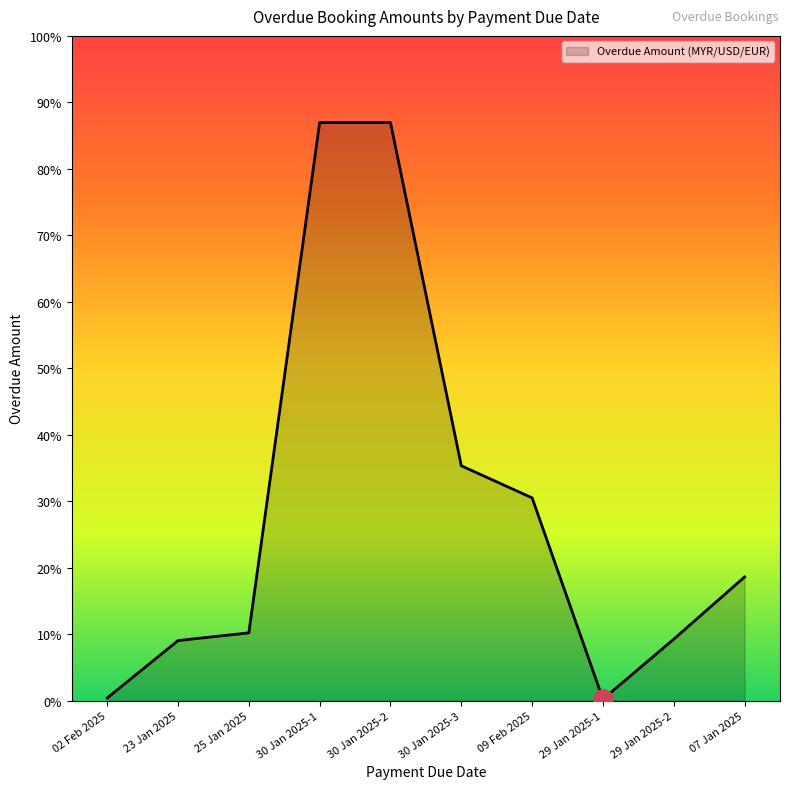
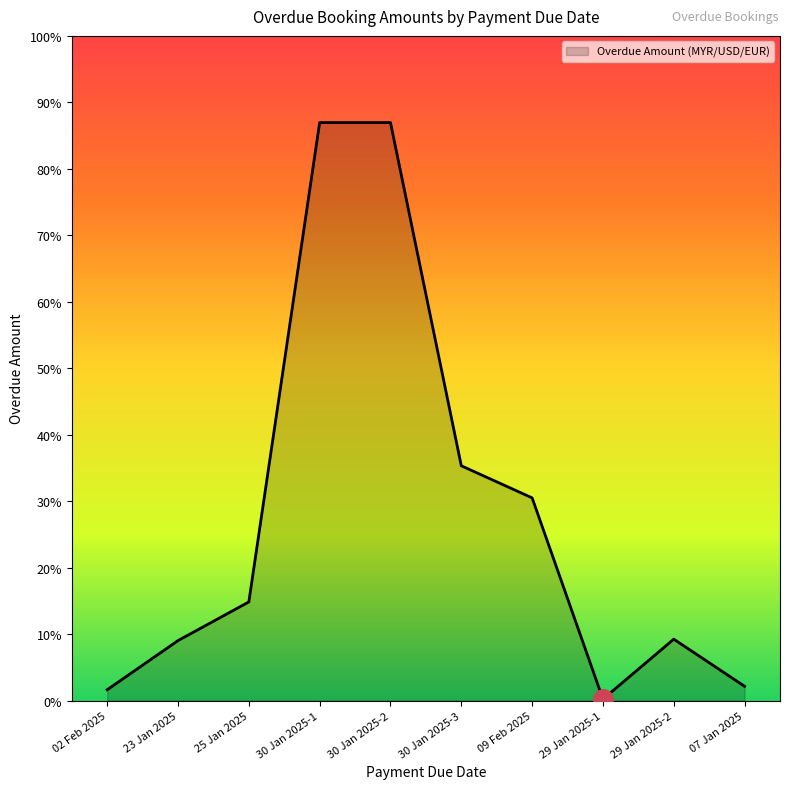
Overdue Amount (MYR/USD/EUR), 02 Feb 2025: 0% -> 2%
Overdue Amount (MYR/USD/EUR), 25 Jan 2025: 10% -> 15%
Overdue Amount (MYR/USD/EUR), 07 Jan 2025: 19% -> 2%
